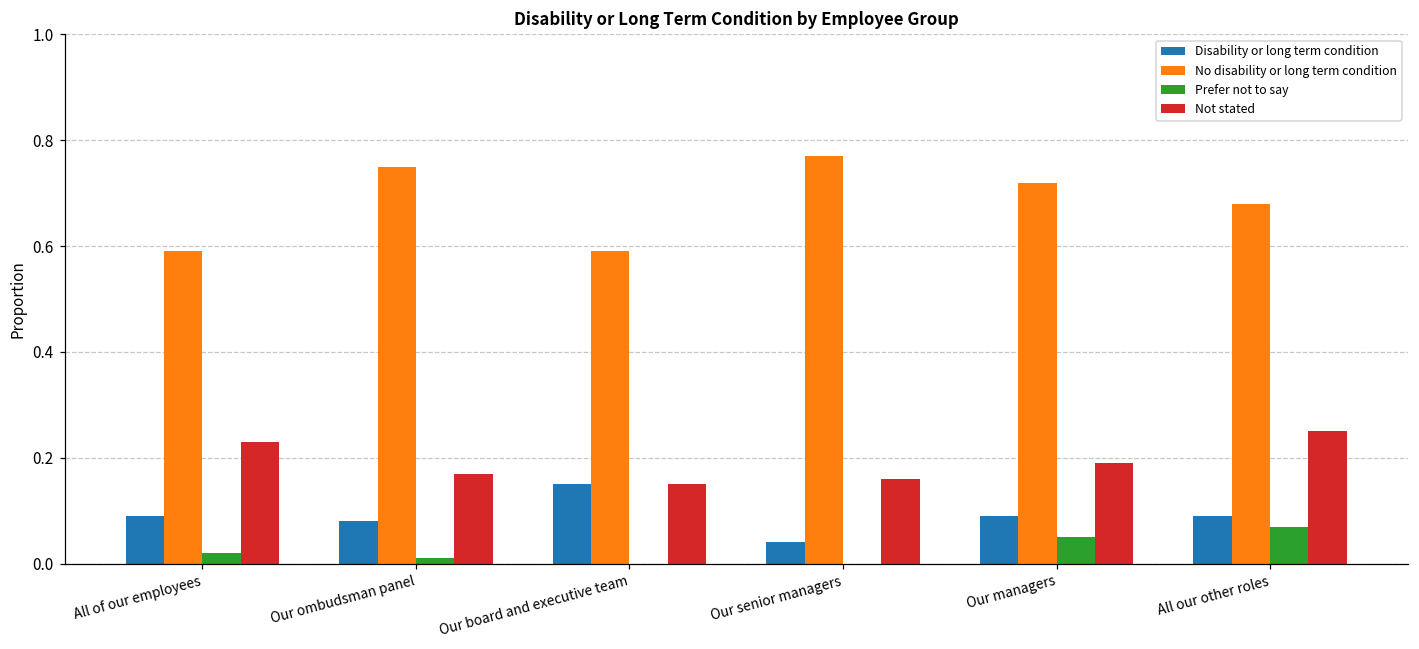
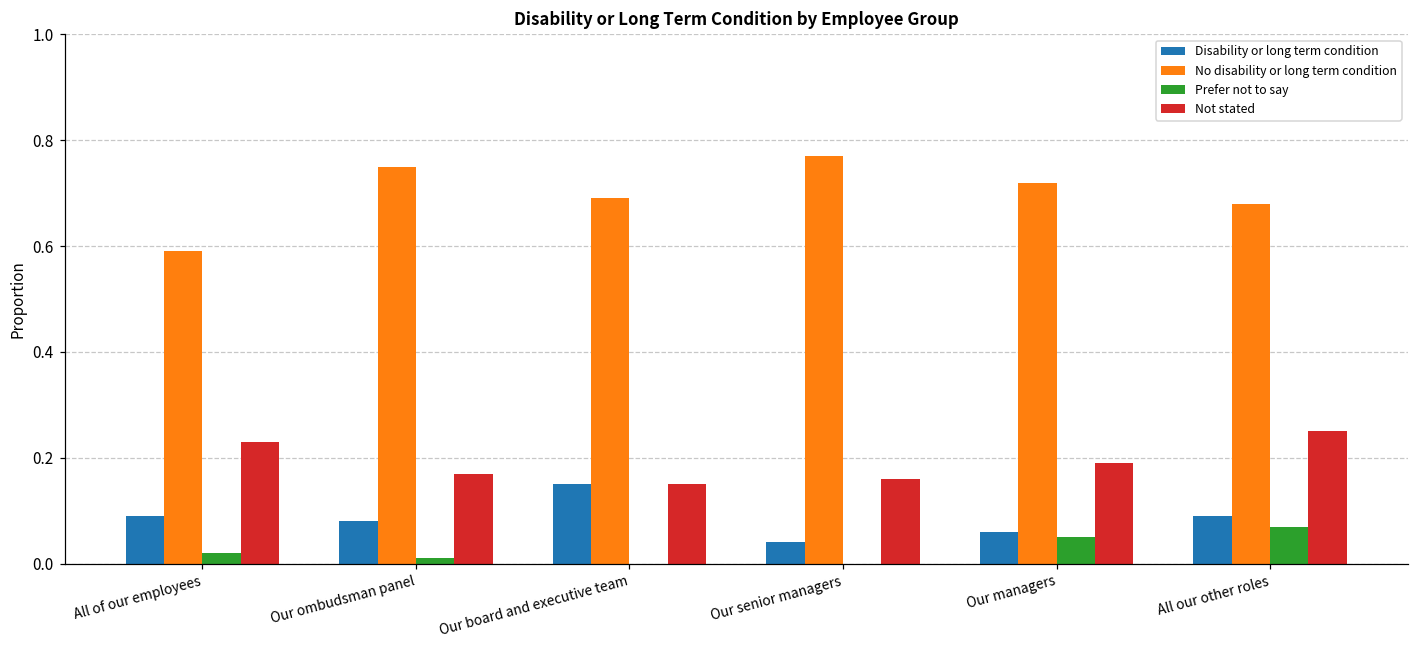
No disability or long term condition, Our board and executive team: 0.59 -> 0.69
Disability or long term condition, Our managers: 0.09 -> 0.06
